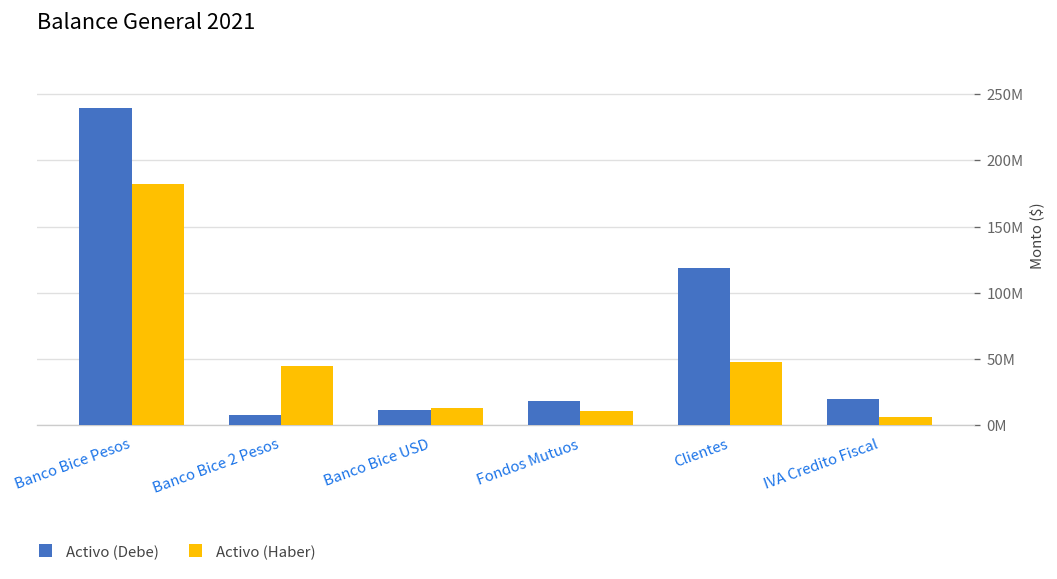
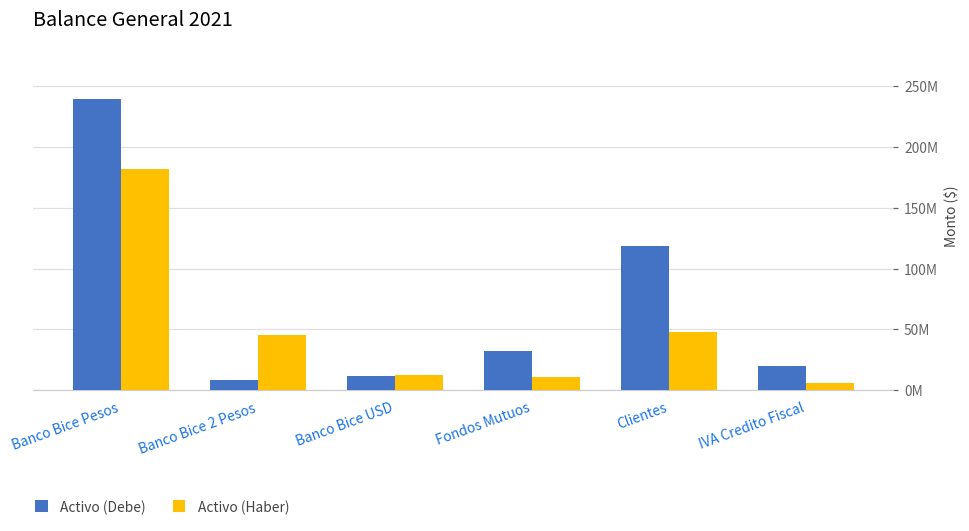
Activo (Debe), Fondos Mutuos: 18000000 -> 32000000
